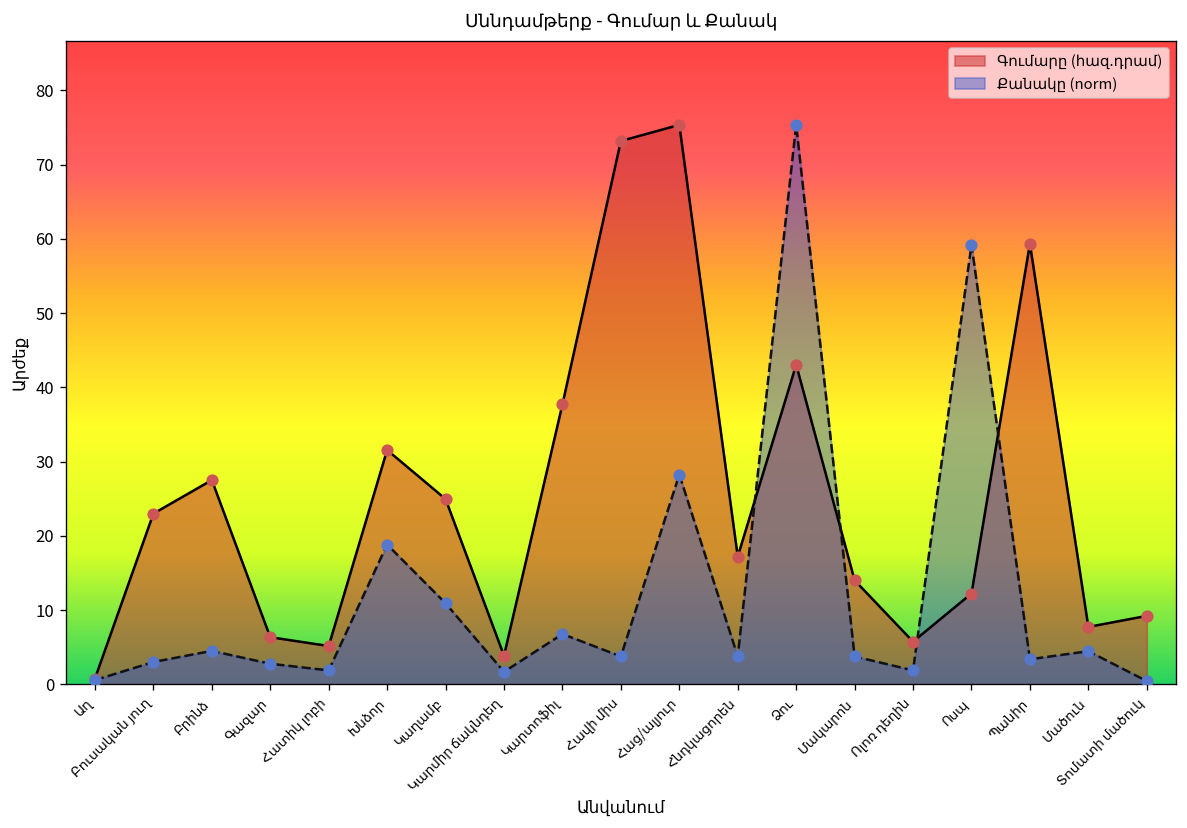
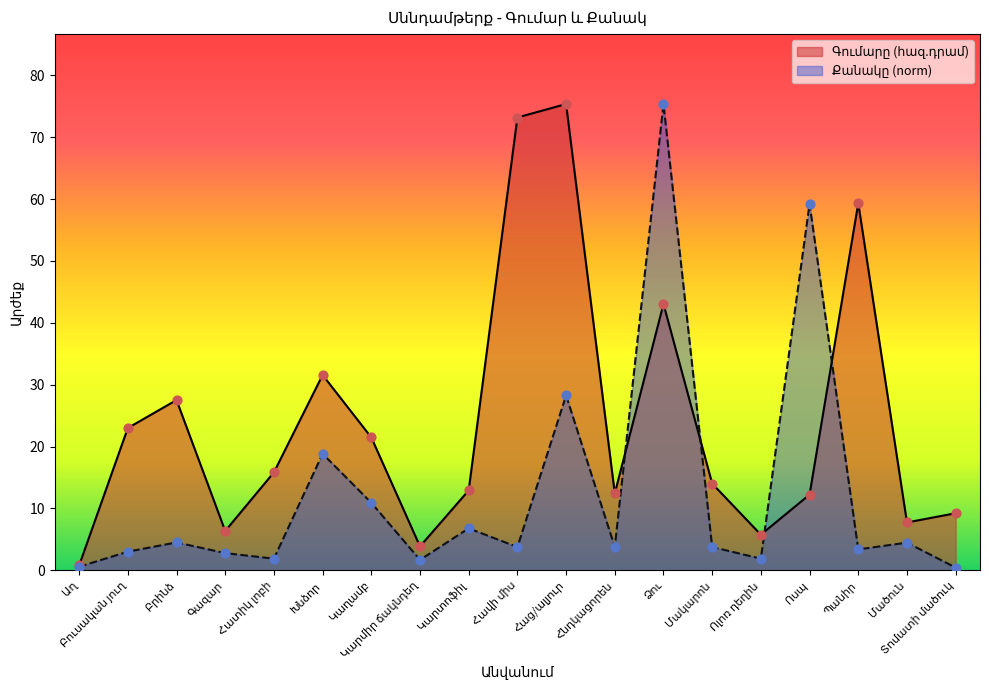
Գումարը (հազ.դրամ), Հատիկ լոբի: 5 -> 16
Գումարը (հազ.դրամ), Կաղամբ: 25 -> 21
Գումարը (հազ.դրամ), Կարտոֆիլ: 38 -> 13
Գումարը (հազ.դրամ), Հնդկացորեն: 17 -> 12
